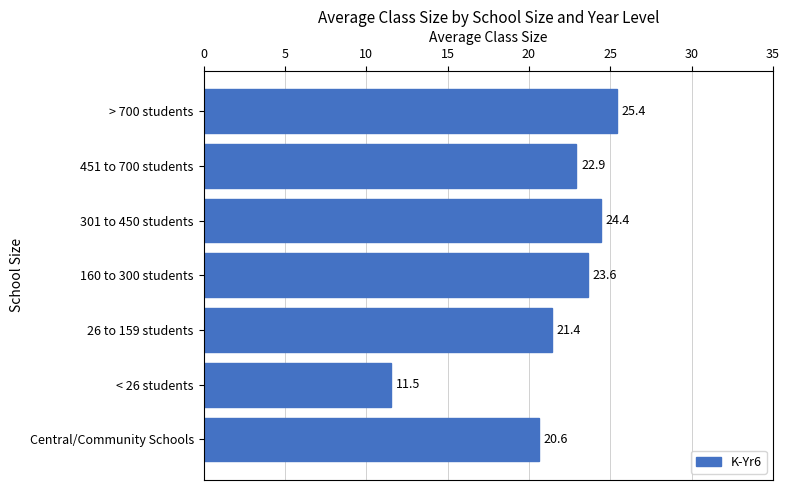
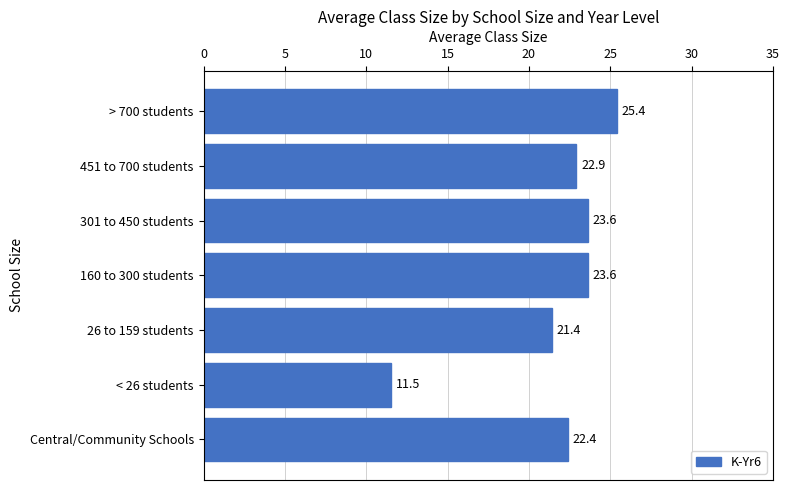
301 to 450 students: 24.4 -> 23.6
Central/Community Schools: 20.6 -> 22.4
